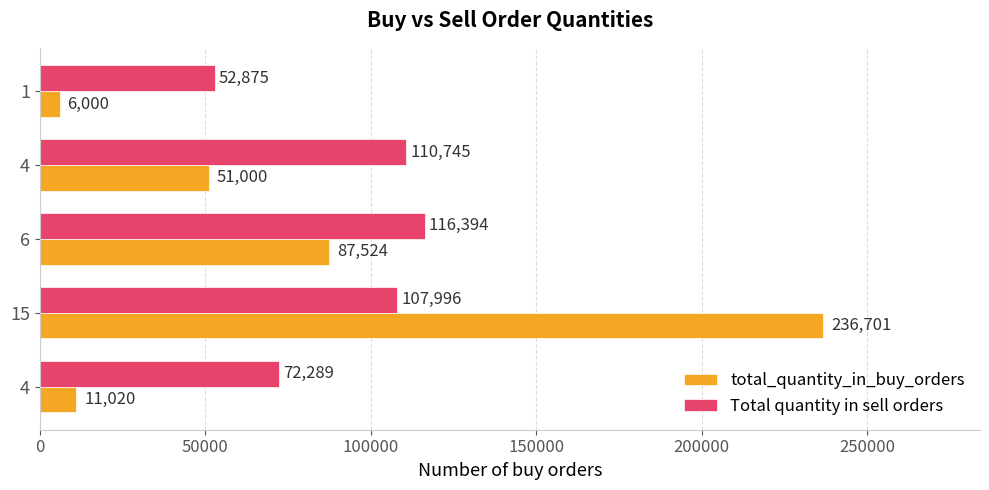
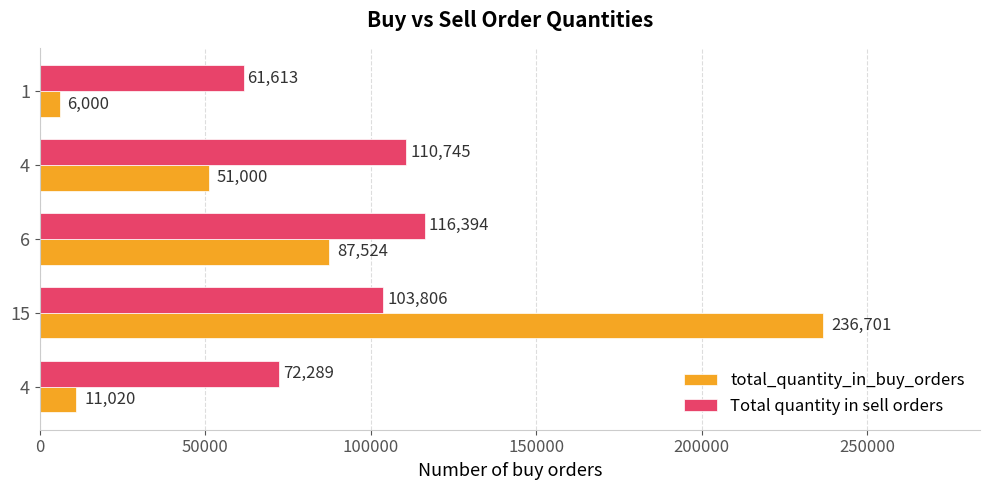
Total quantity in sell orders, 1: 52,875 -> 61,613
Total quantity in sell orders, 15: 107,996 -> 103,806
